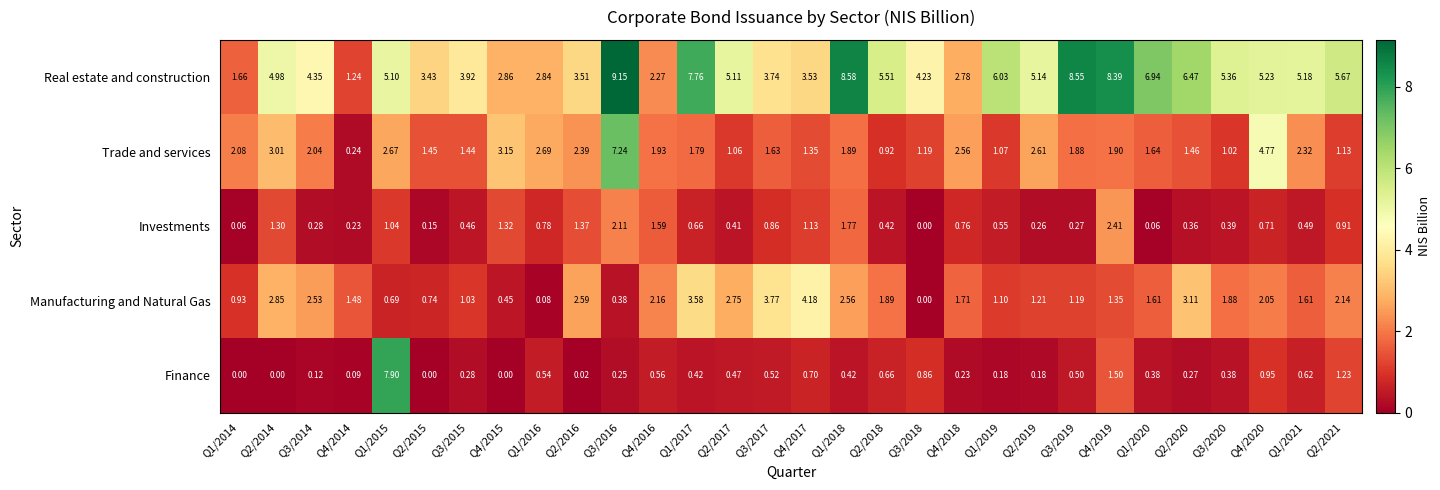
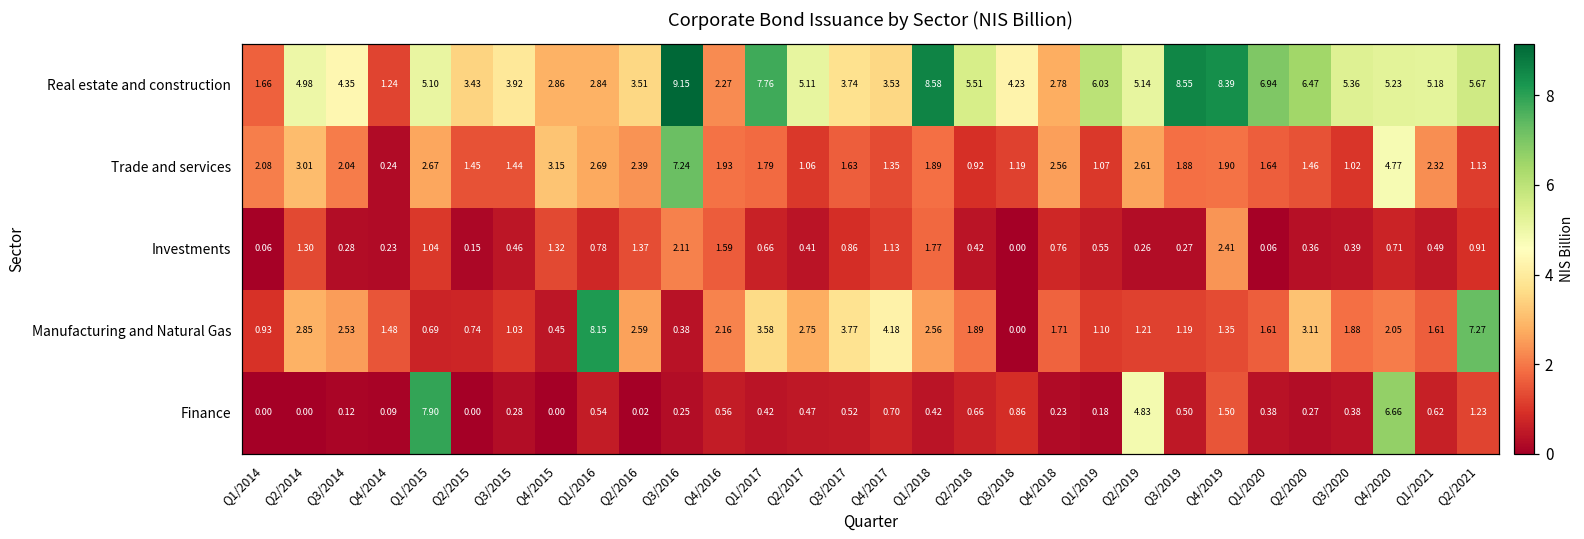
Manufacturing and Natural Gas, Q1/2016: 0.08 -> 8.15
Manufacturing and Natural Gas, Q2/2021: 2.14 -> 7.27
Finance, Q2/2019: 0.18 -> 4.83
Finance, Q4/2020: 0.95 -> 6.66
